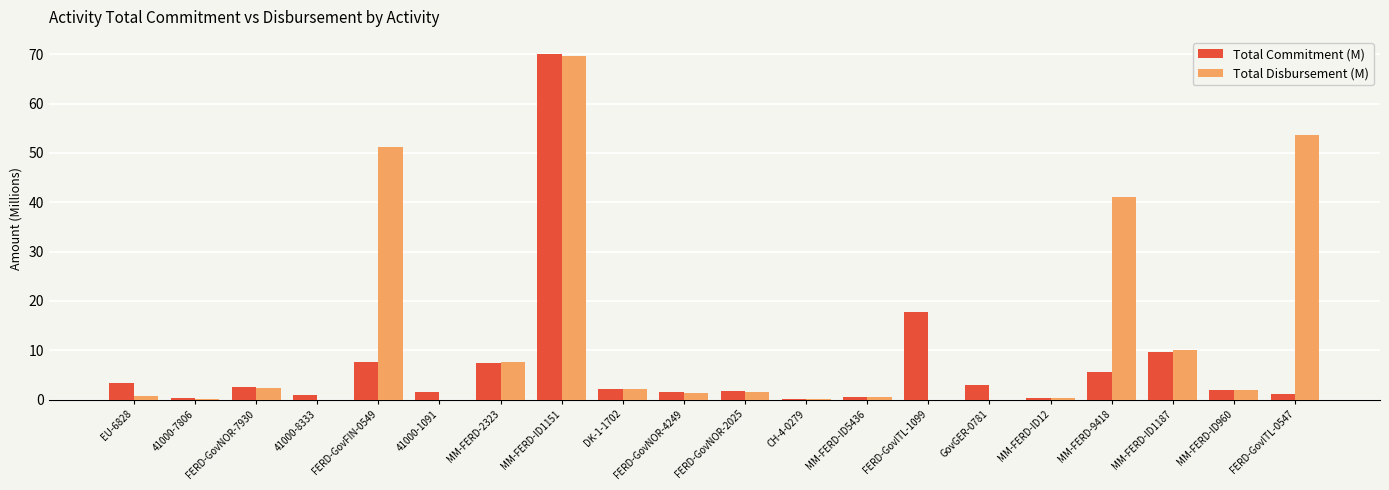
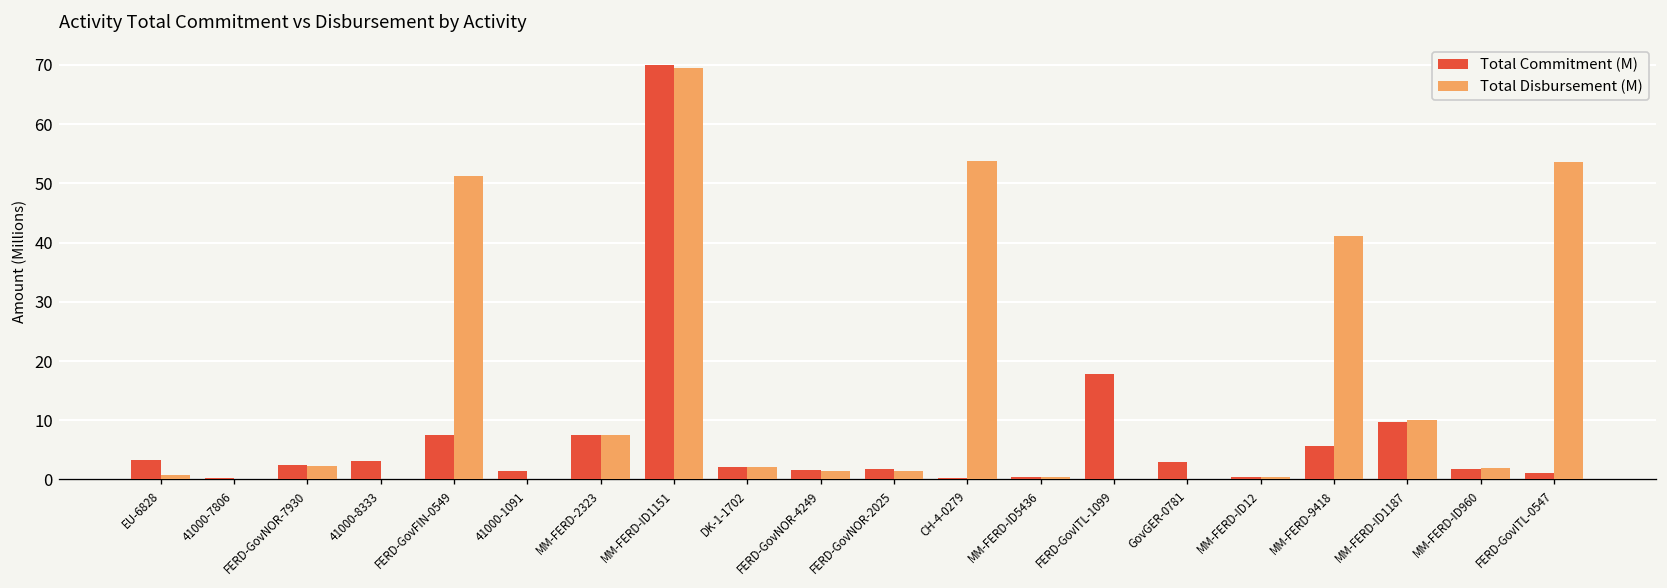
Total Commitment (M), 41000-8333: 1 -> 3
Total Disbursement (M), CH-4-0279: 0 -> 54
